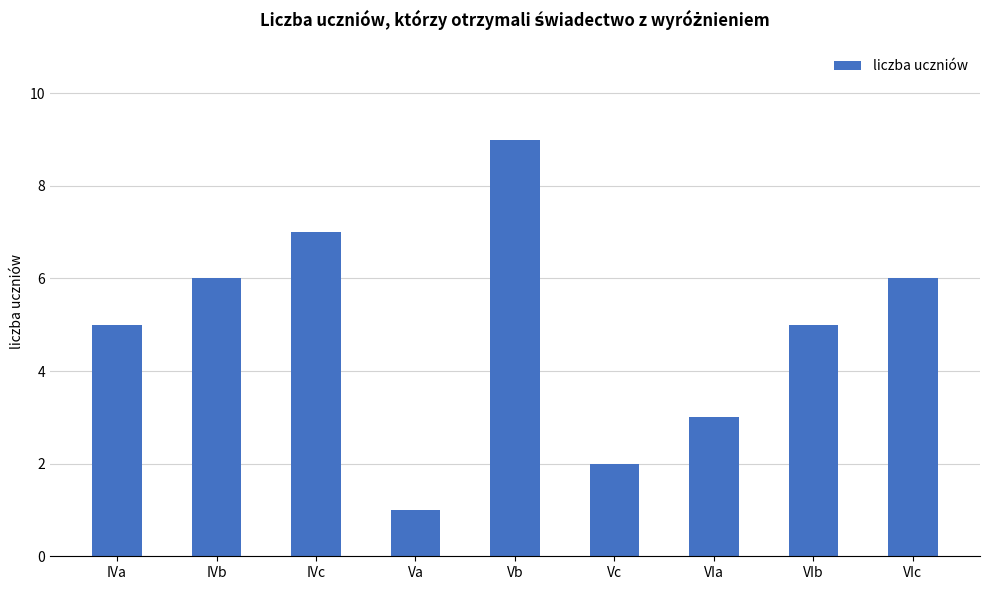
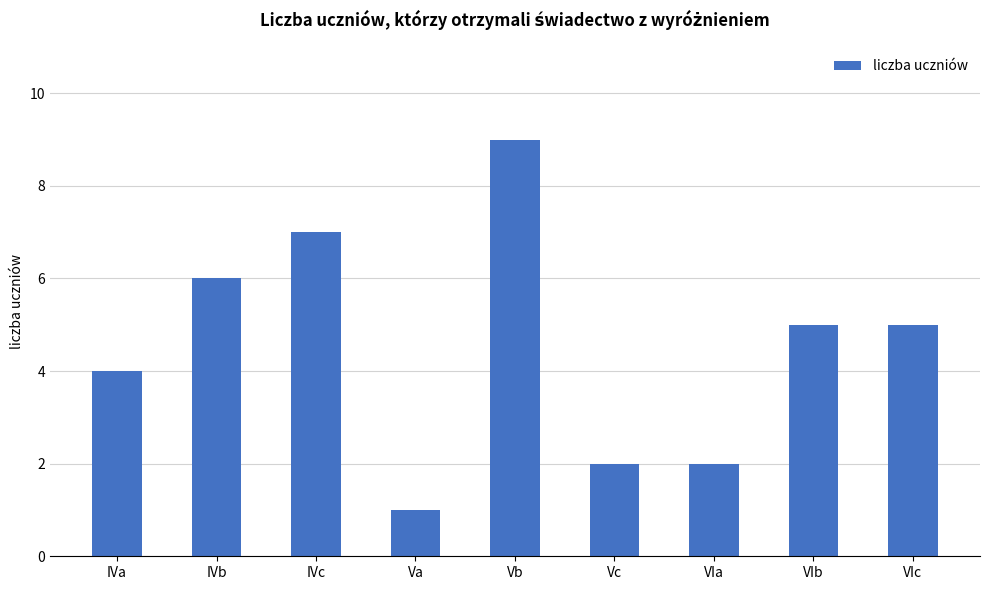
IVa: 5 -> 4
VIa: 3 -> 2
VIc: 6 -> 5
